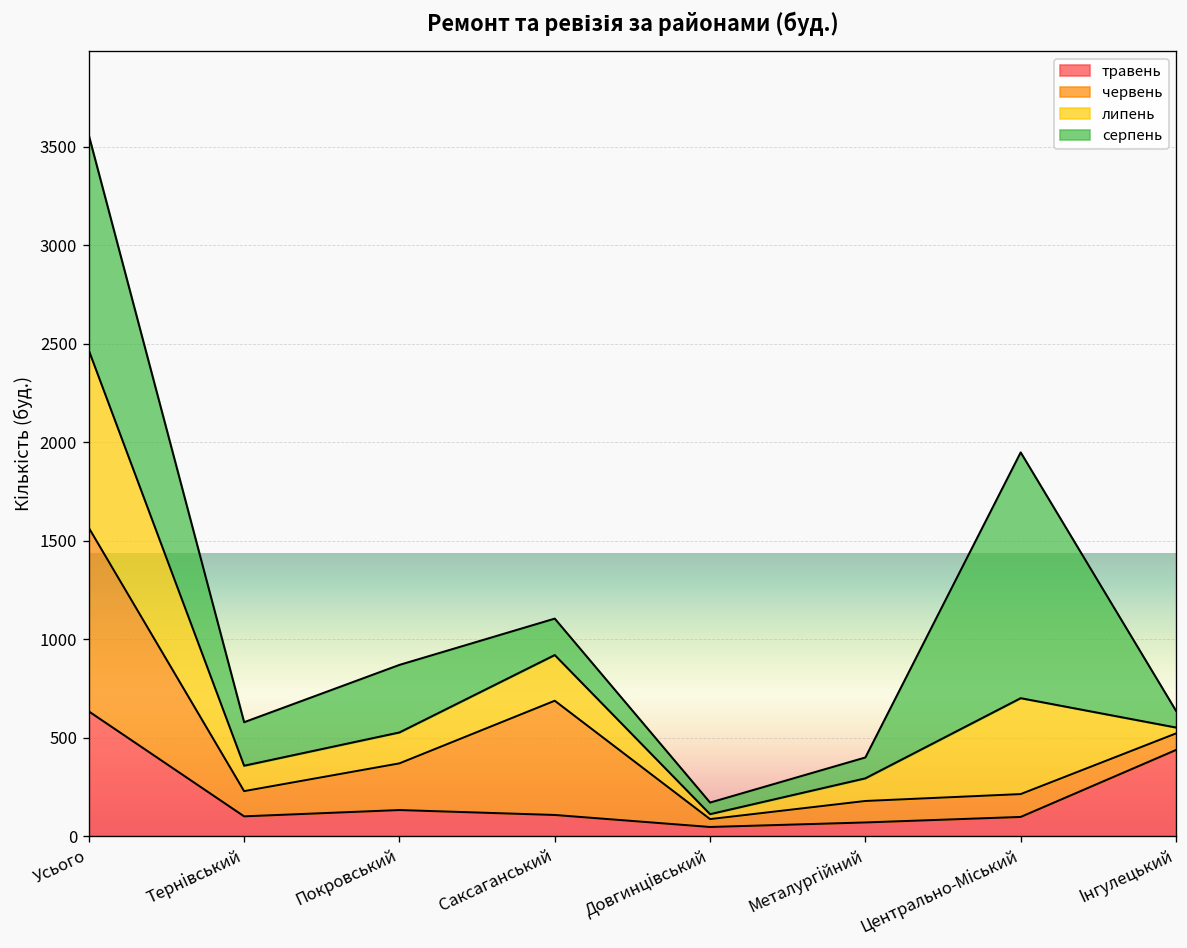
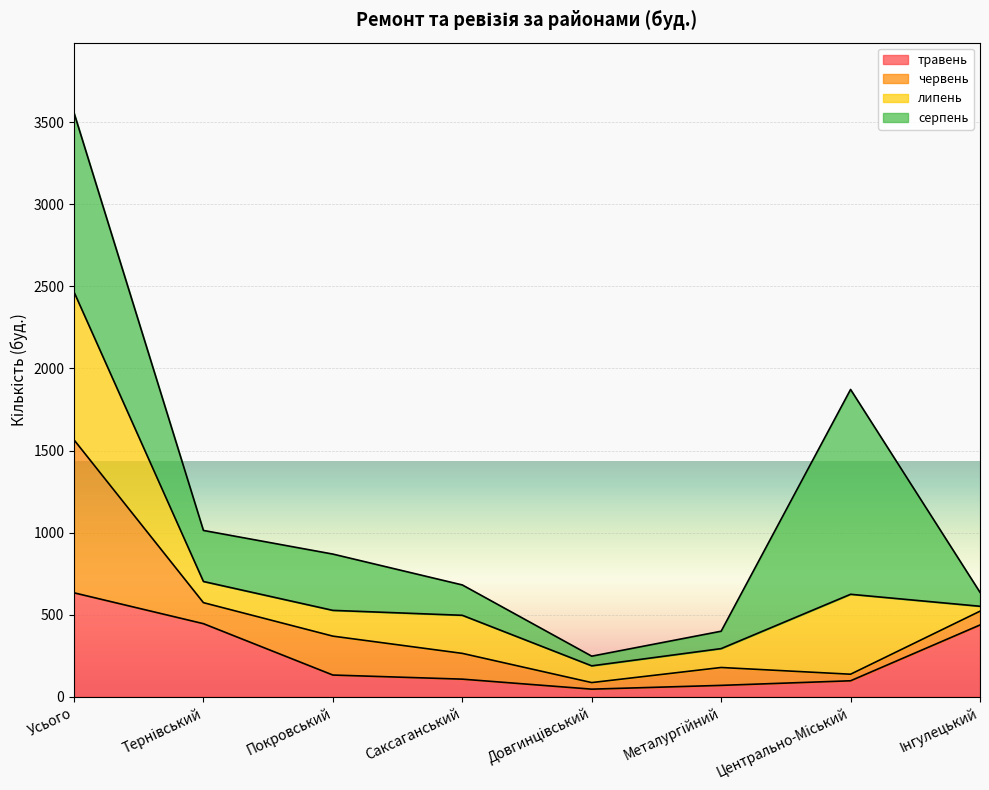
травень, Тернівський: 100 -> 450
серпень, Тернівський: 220 -> 310
червень, Саксаганський: 580 -> 160
липень, Довгинцівський: 30 -> 100
червень, Центрально-Міський: 120 -> 40
